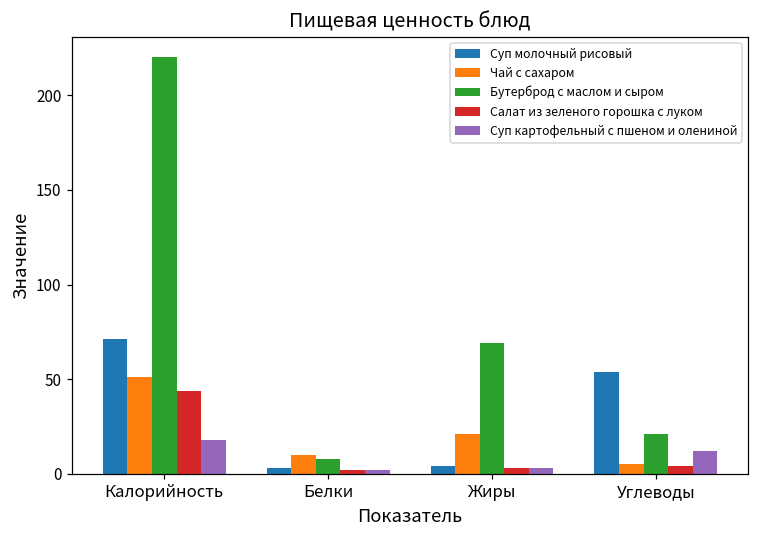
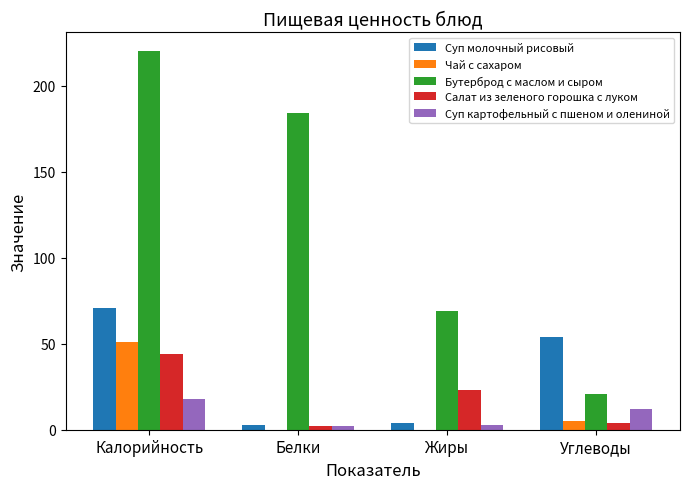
Чай с сахаром, Белки: 10 -> 0
Бутерброд с маслом и сыром, Белки: 8 -> 184
Чай с сахаром, Жиры: 21 -> 0
Салат из зеленого горошка с луком, Жиры: 3 -> 23
